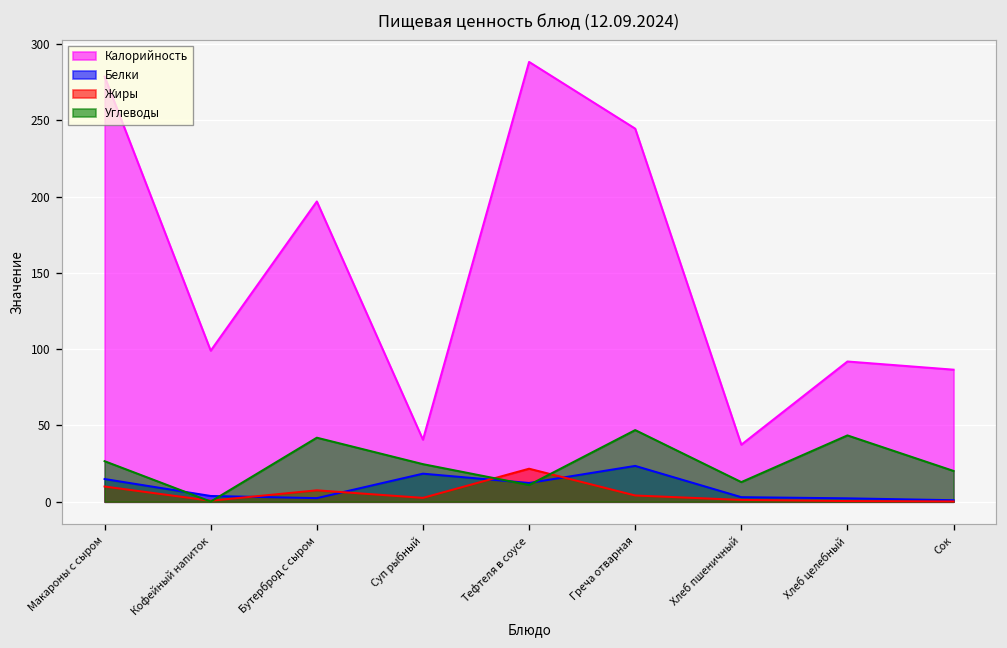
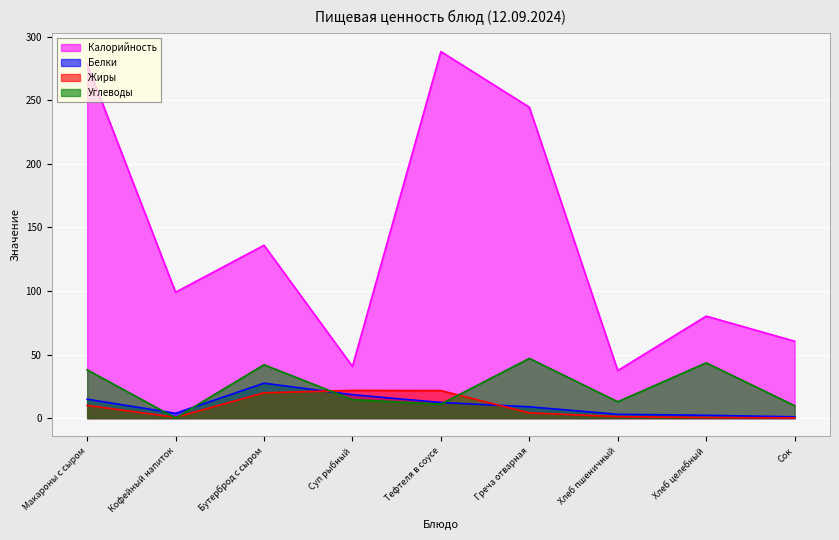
Углеводы, Макароны с сыром: 27 -> 38
Калорийность, Бутерброд с сыром: 197 -> 136
Белки, Бутерброд с сыром: 2 -> 27
Жиры, Бутерброд с сыром: 7 -> 20
Жиры, Суп рыбный: 3 -> 22
Углеводы, Суп рыбный: 25 -> 15
Белки, Греча отварная: 24 -> 9
Калорийность, Хлеб целебный: 92 -> 80
Калорийность, Сок: 87 -> 61
Углеводы, Сок: 20 -> 10
